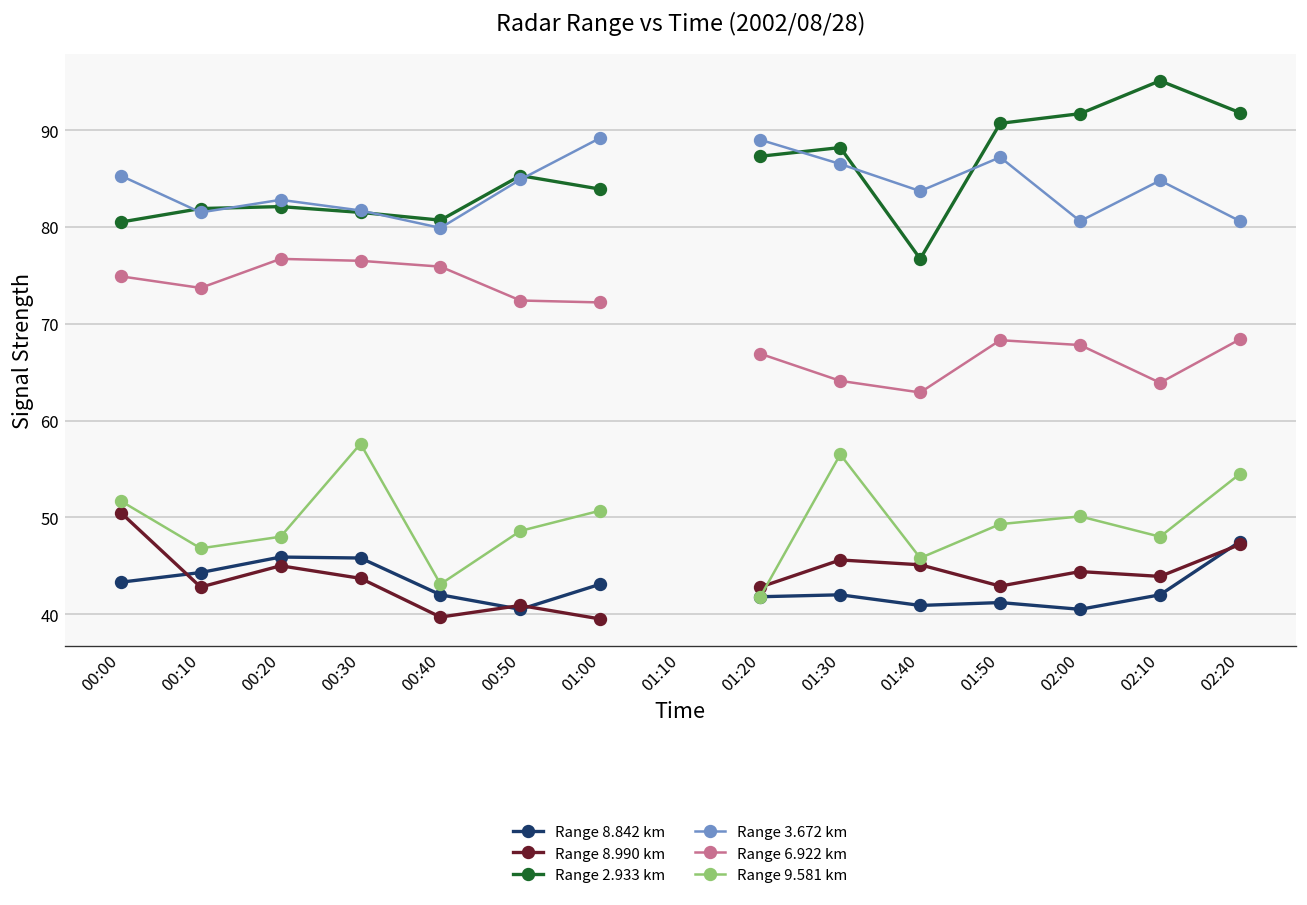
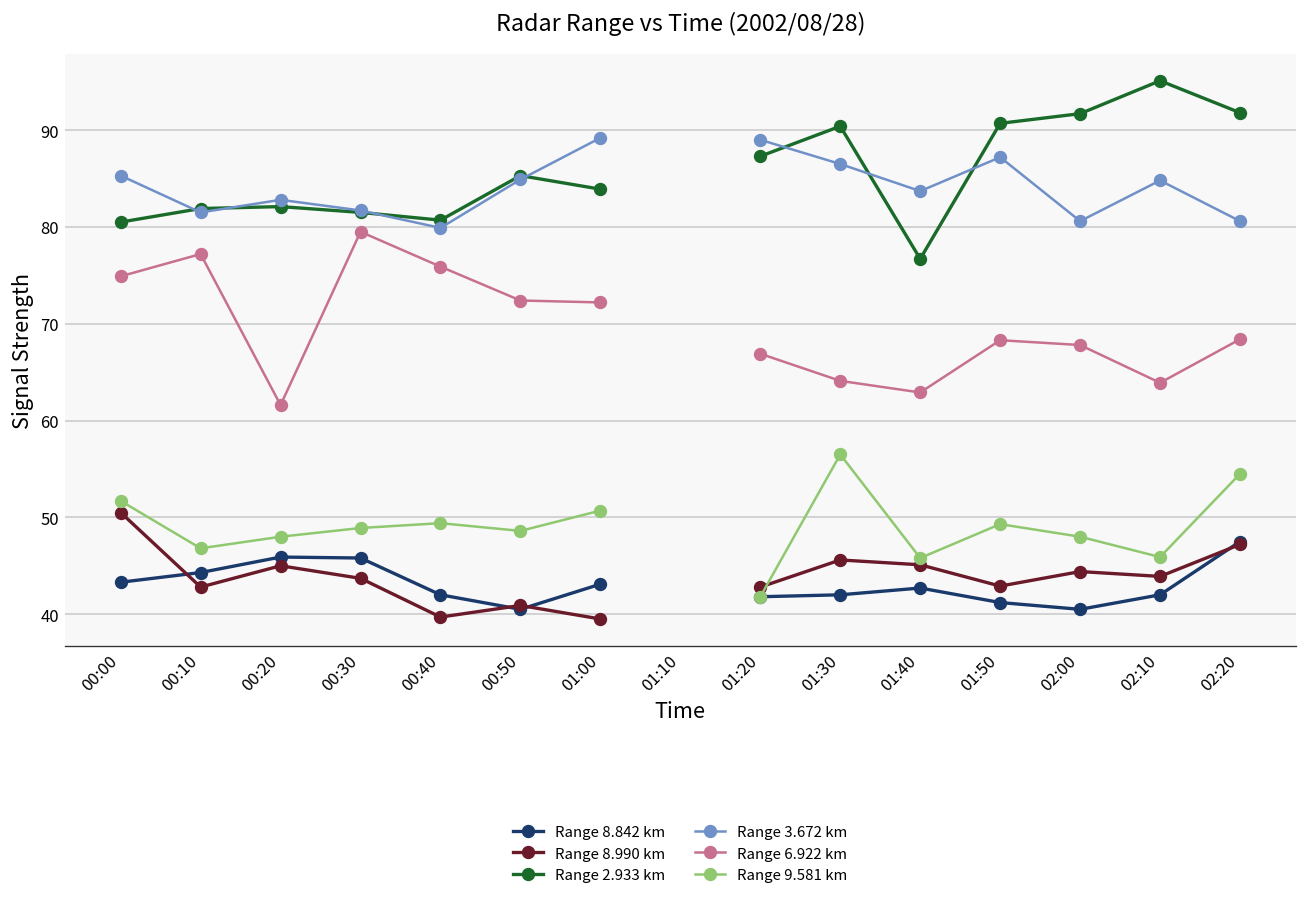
Range 6.922 km, 00:10: 74 -> 77
Range 6.922 km, 00:20: 77 -> 62
Range 6.922 km, 00:30: 77 -> 80
Range 9.581 km, 00:30: 58 -> 49
Range 9.581 km, 00:40: 43 -> 49
Range 2.933 km, 01:30: 88 -> 90
Range 8.842 km, 01:40: 41 -> 43
Range 9.581 km, 02:00: 50 -> 48
Range 9.581 km, 02:10: 48 -> 46
